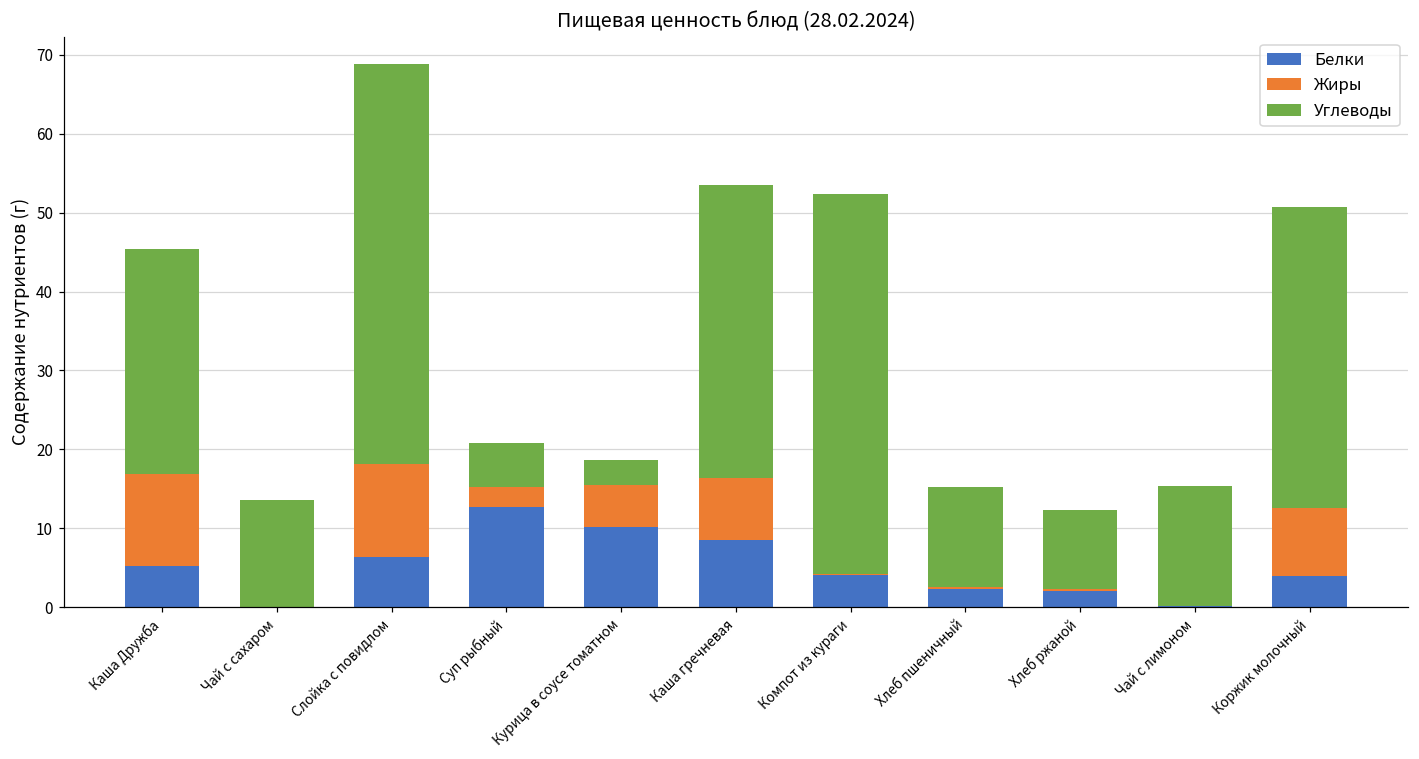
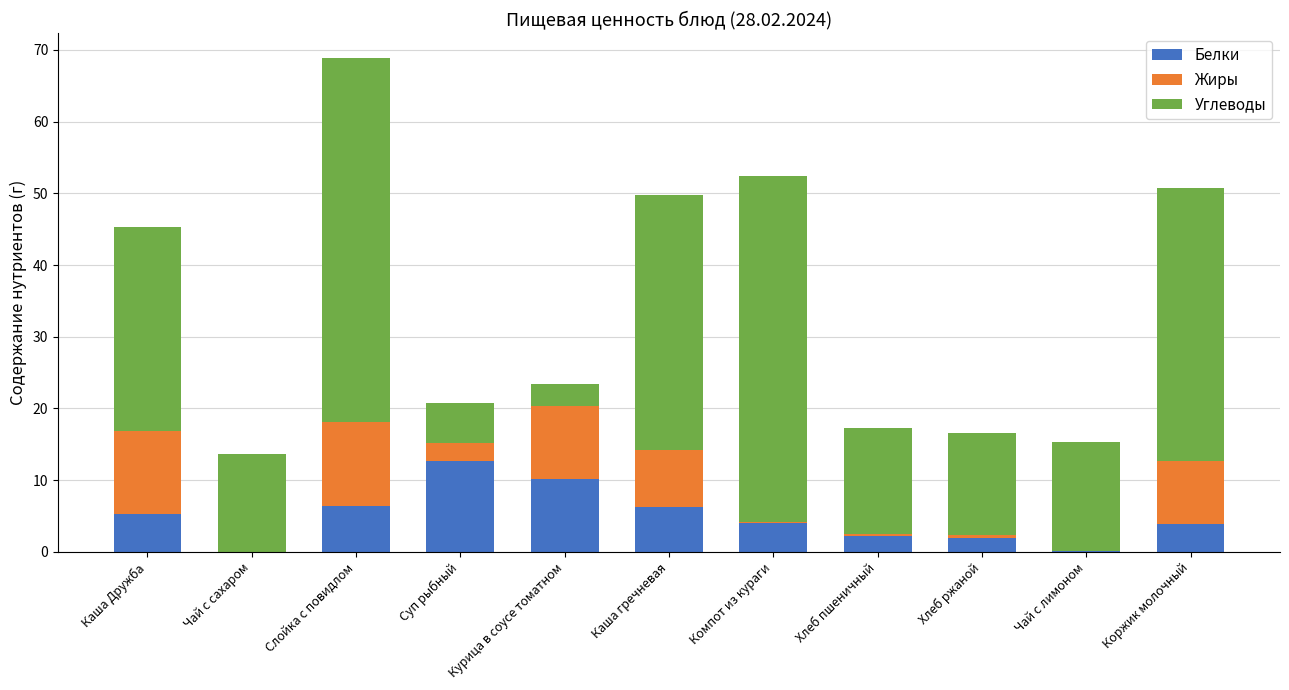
Жиры, Курица в соусе томатном: 5 -> 10
Белки, Каша гречневая: 9 -> 6
Углеводы, Каша гречневая: 37 -> 36
Углеводы, Хлеб пшеничный: 13 -> 15
Углеводы, Хлеб ржаной: 10 -> 14
